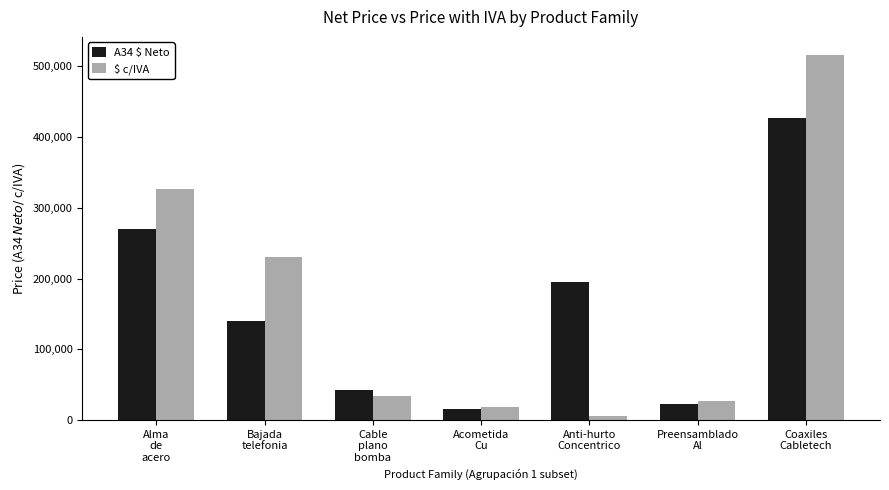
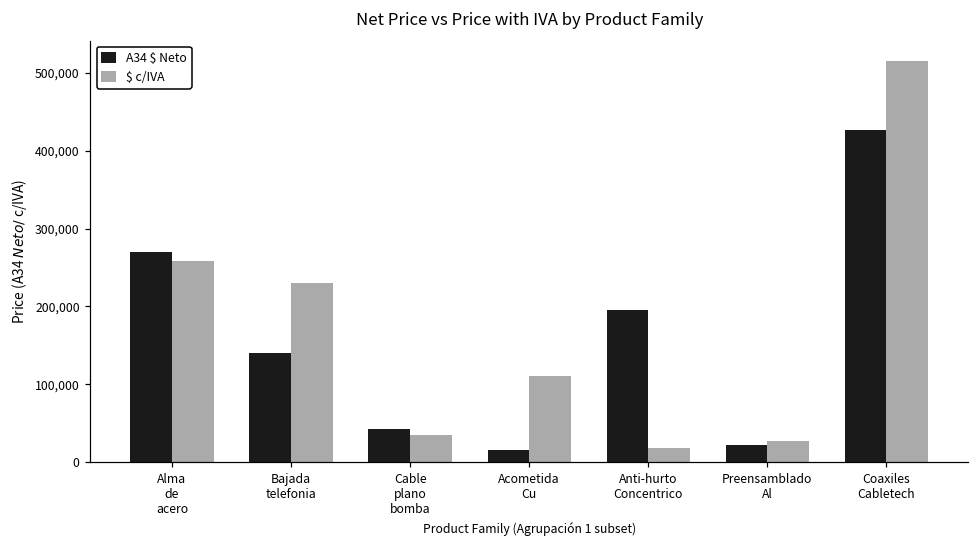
$ c/IVA, Alma de acero: 330,000 -> 260,000
$ c/IVA, Acometida Cu: 20,000 -> 110,000
$ c/IVA, Anti-hurto Concentrico: 10,000 -> 20,000
